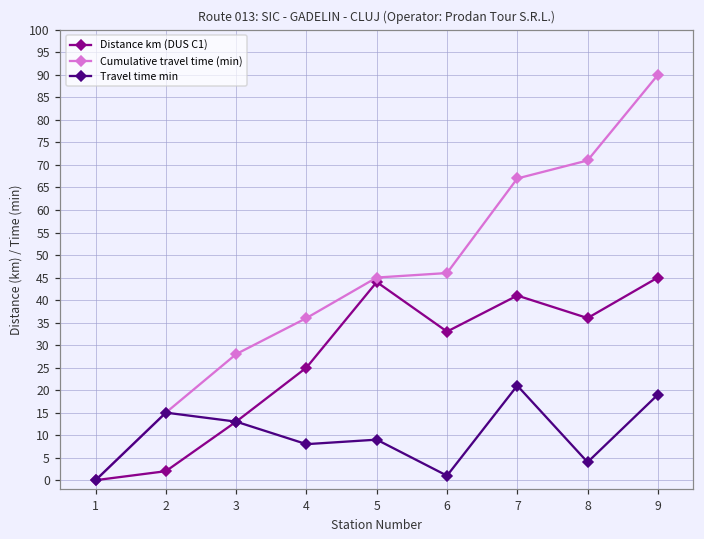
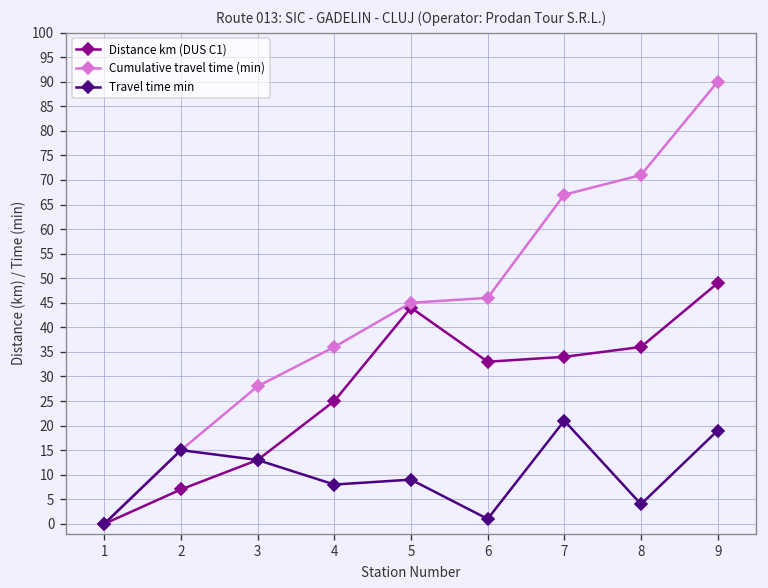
Distance km (DUS C1), 2: 2 -> 7
Distance km (DUS C1), 7: 41 -> 34
Distance km (DUS C1), 9: 45 -> 49
